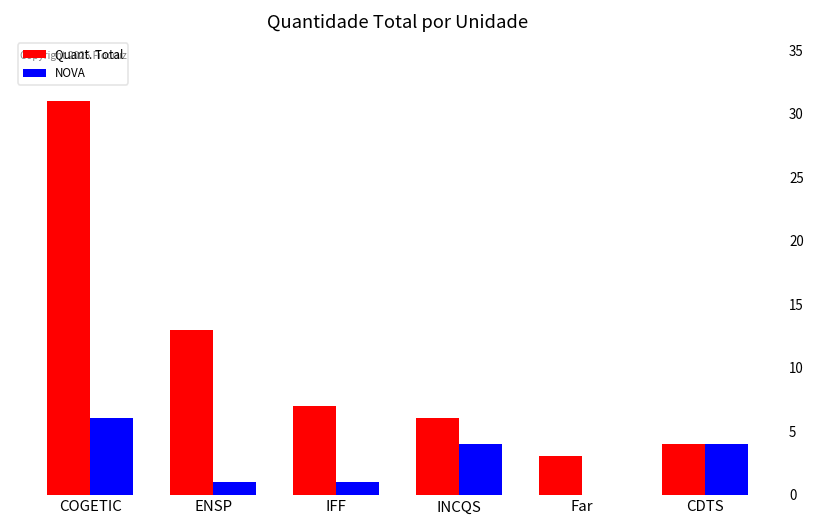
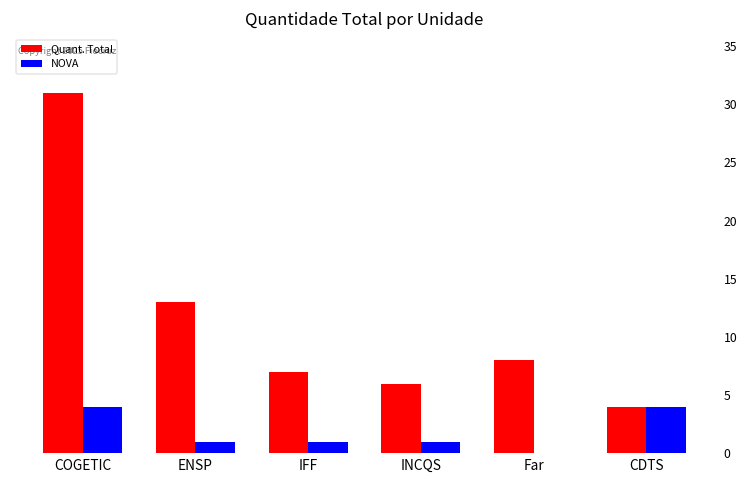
NOVA, COGETIC: 6 -> 4
NOVA, INCQS: 4 -> 1
Quant. Total, Far: 3 -> 8
